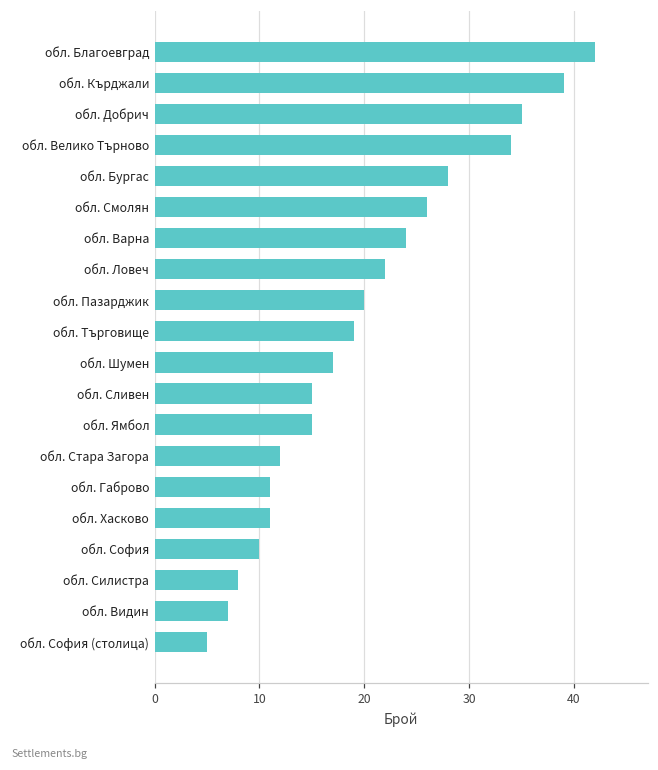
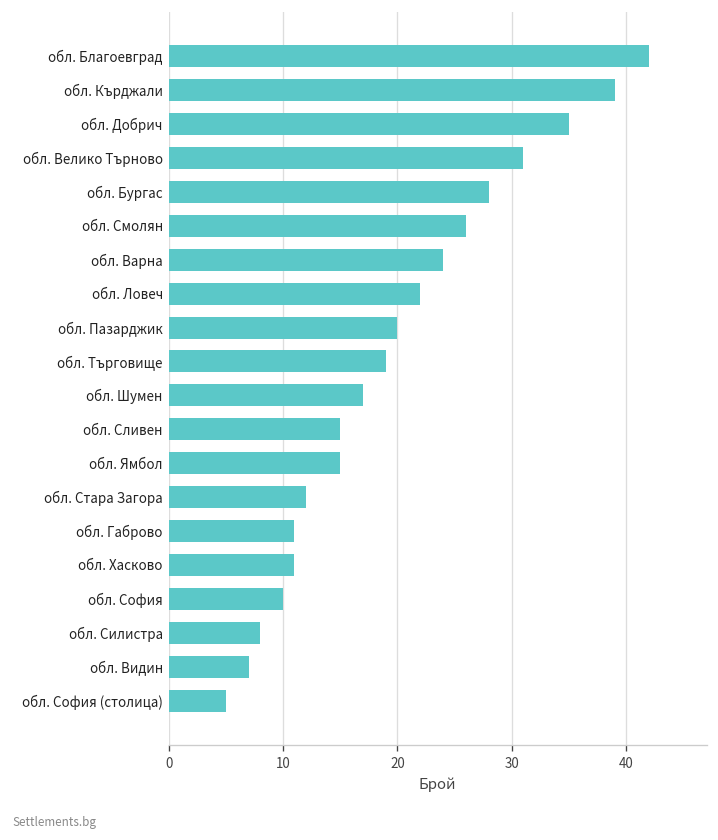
обл. Велико Търново: 34 -> 31
